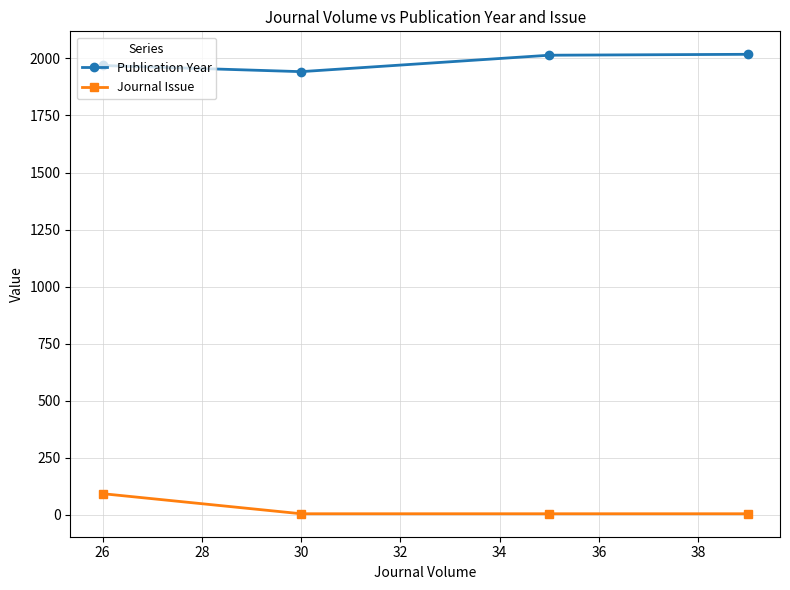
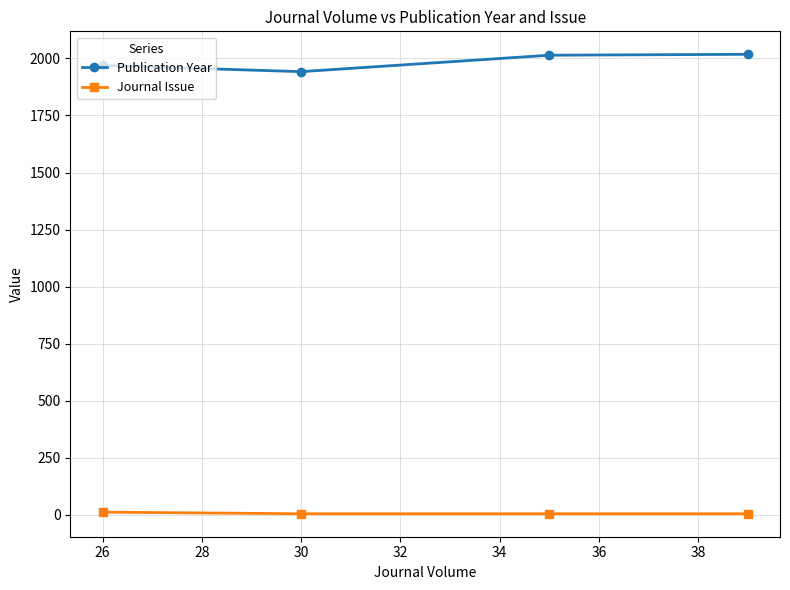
Journal Issue, 26: 90 -> 10
